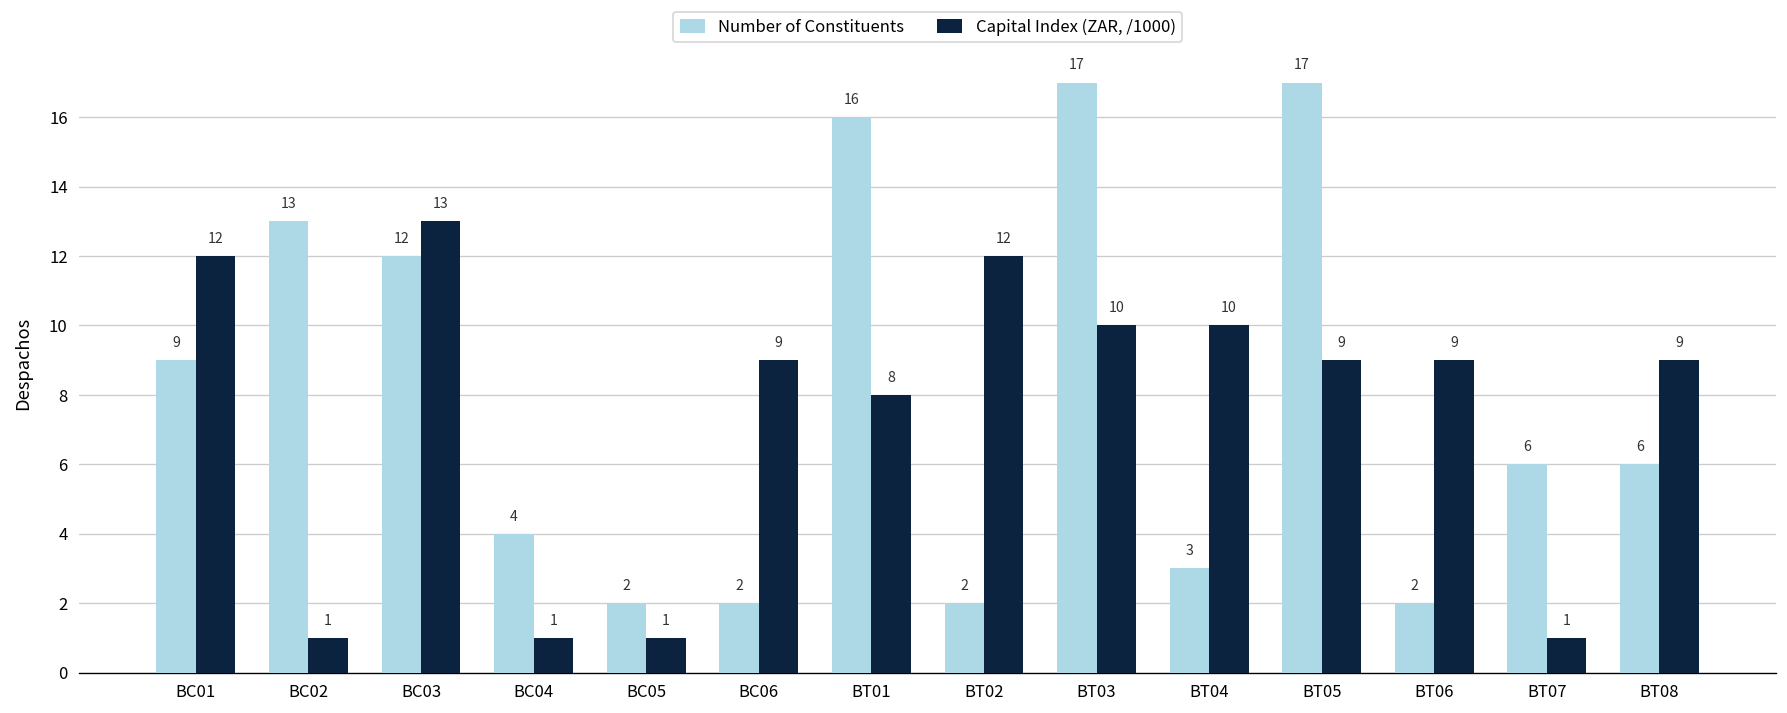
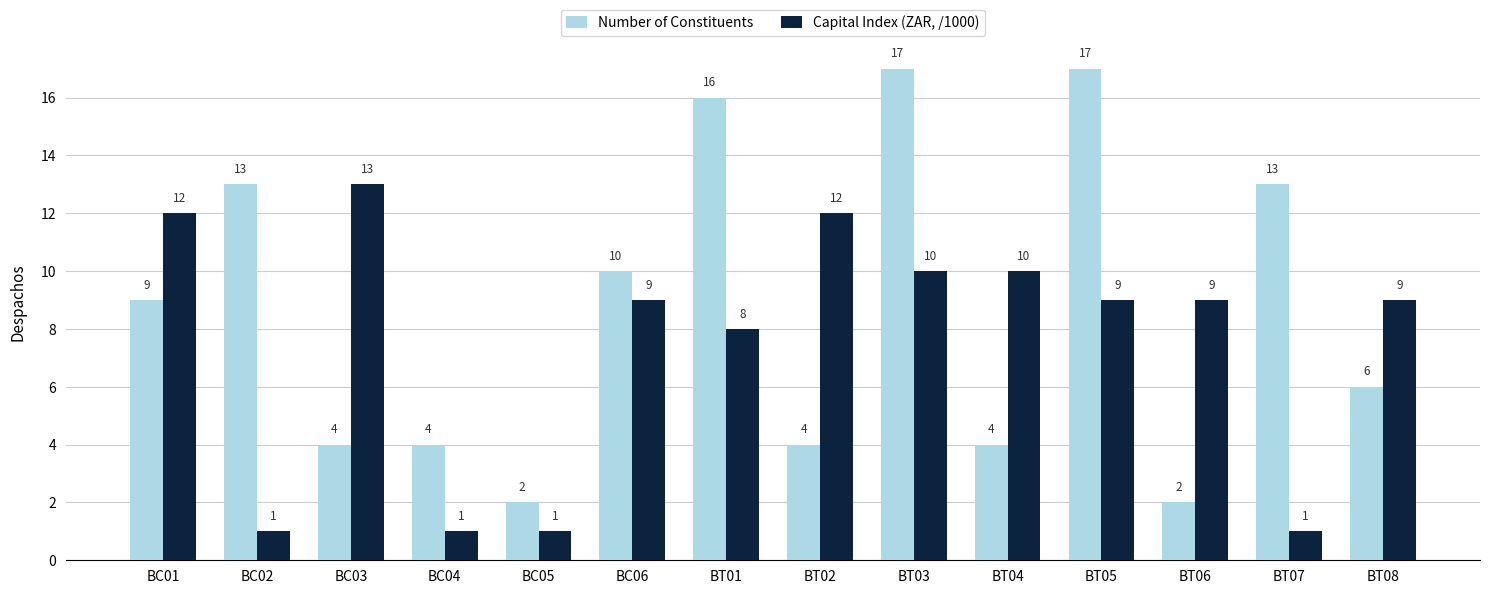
Number of Constituents, BC03: 12 -> 4
Number of Constituents, BC06: 2 -> 10
Number of Constituents, BT02: 2 -> 4
Number of Constituents, BT04: 3 -> 4
Number of Constituents, BT07: 6 -> 13
